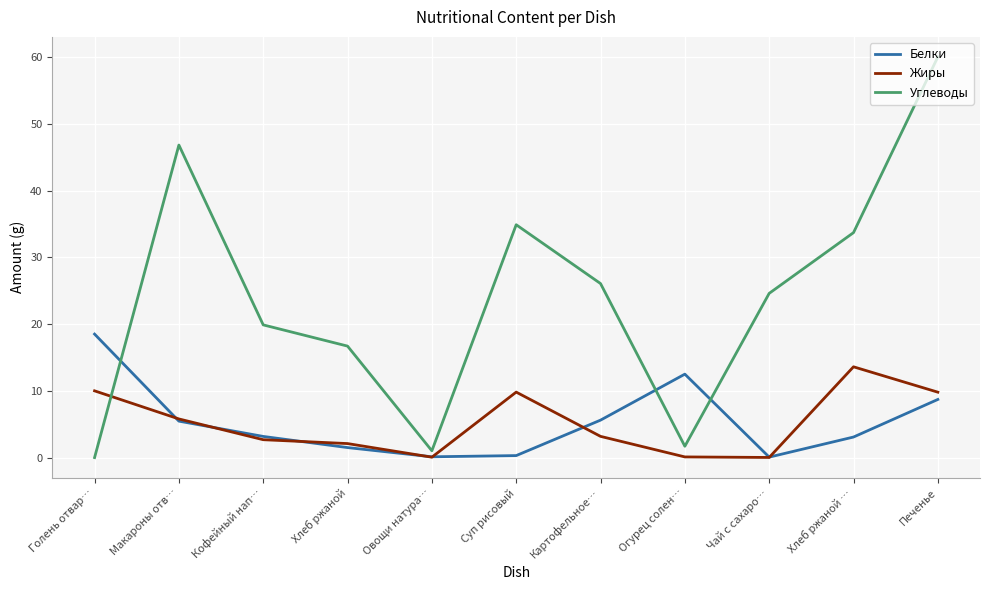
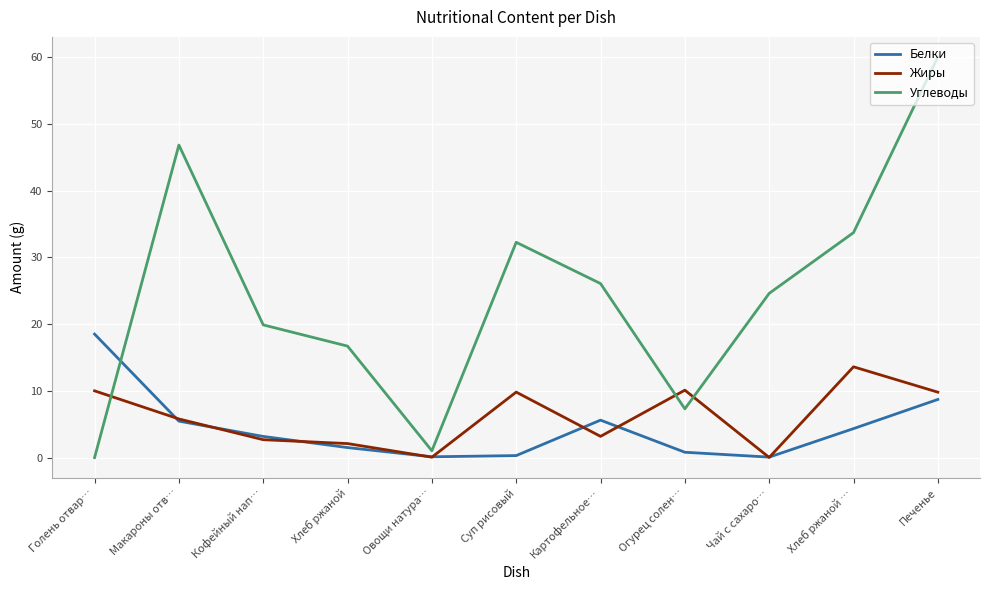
Углеводы, Суп рисовый: 35 -> 32
Белки, Огурец солен…: 13 -> 1
Жиры, Огурец солен…: 0 -> 10
Углеводы, Огурец солен…: 2 -> 7
Белки, Хлеб ржаной …: 3 -> 4
